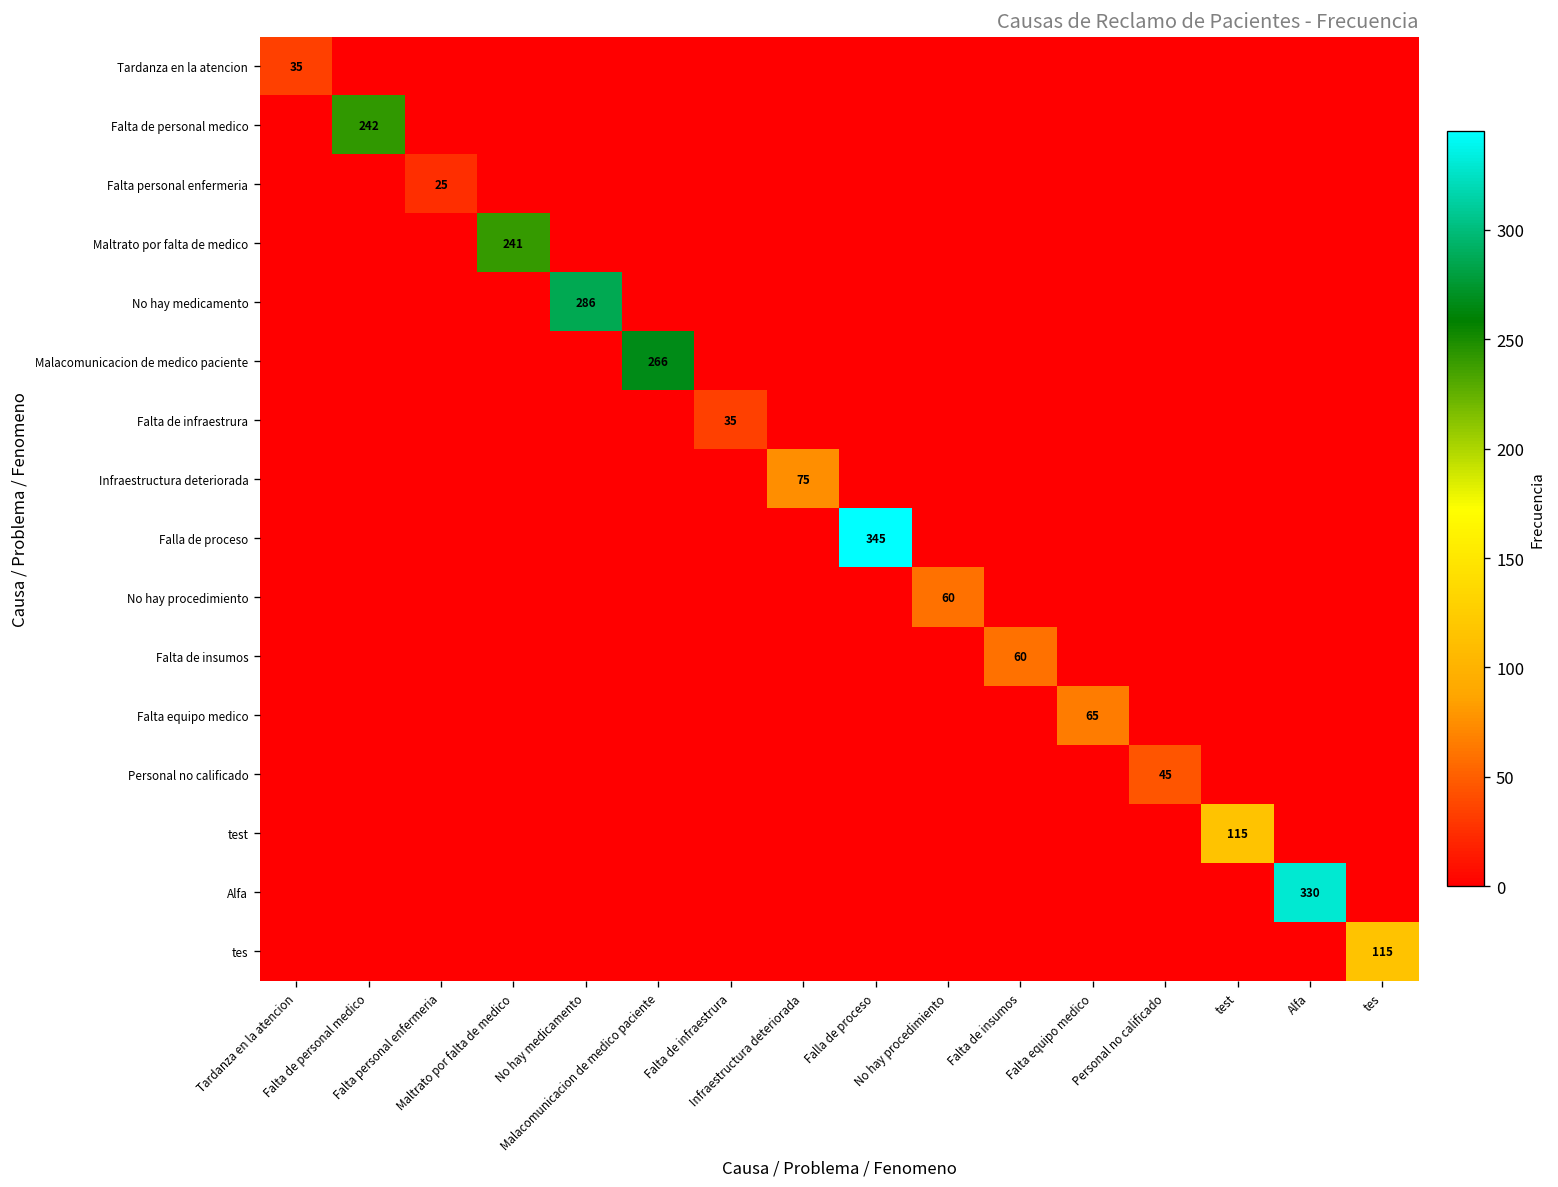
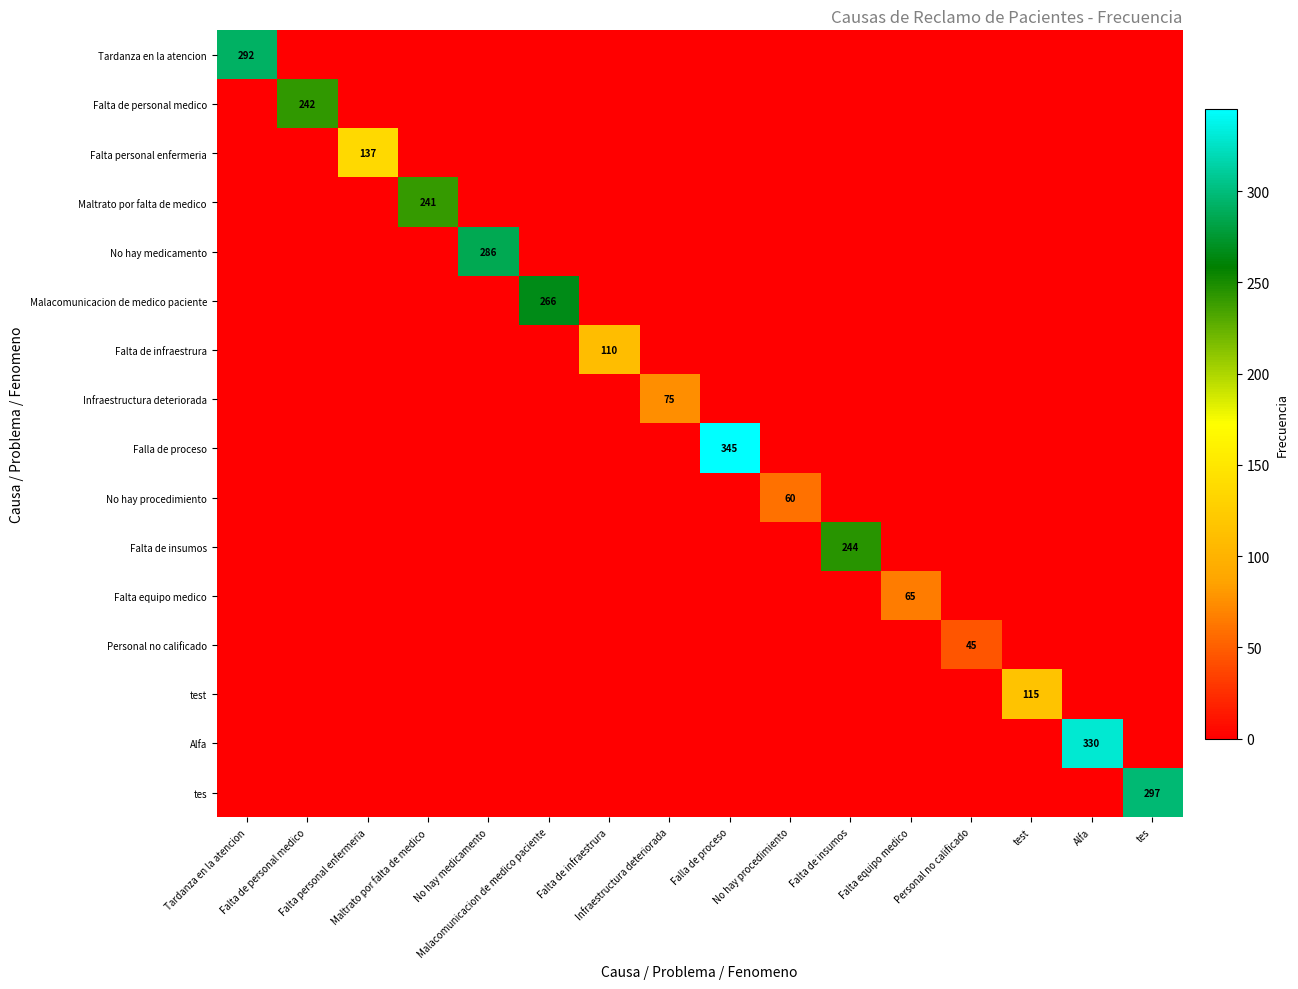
Tardanza en la atencion, Tardanza en la atencion: 35 -> 292
Falta personal enfermeria, Falta personal enfermeria: 25 -> 137
Falta de infraestrura, Falta de infraestrura: 35 -> 110
Falta de insumos, Falta de insumos: 60 -> 244
tes, tes: 115 -> 297
